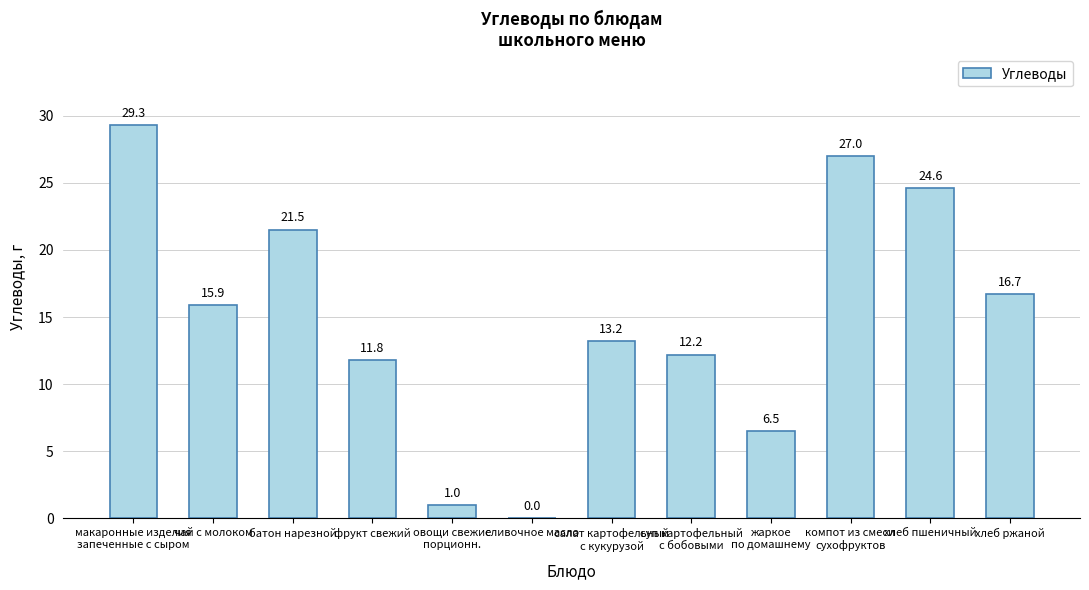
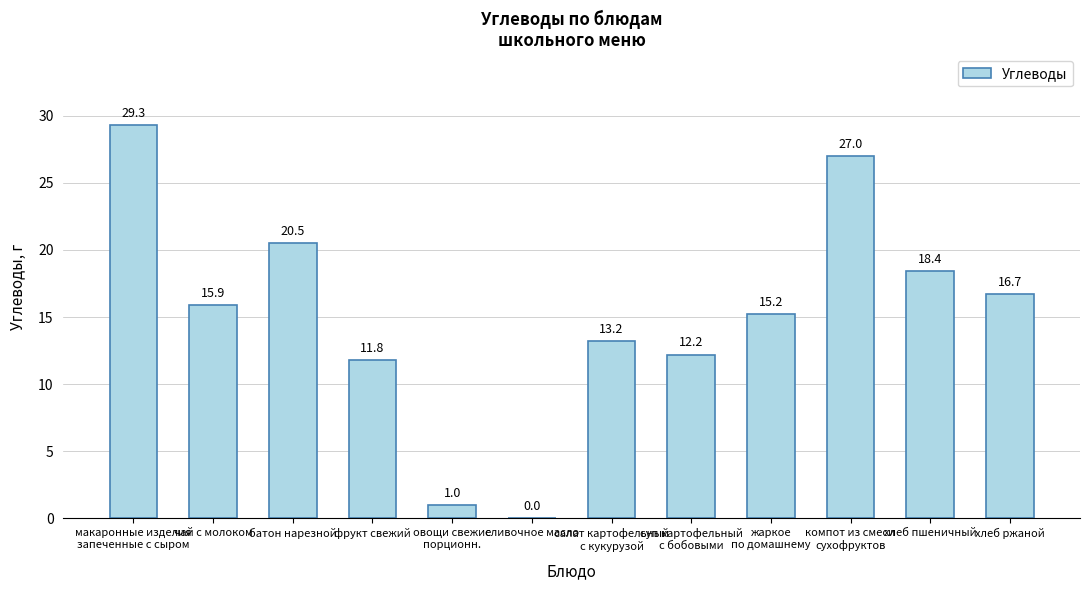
батон нарезной: 21.5 -> 20.5
жаркое по домашнему: 6.5 -> 15.2
хлеб пшеничный: 24.6 -> 18.4
